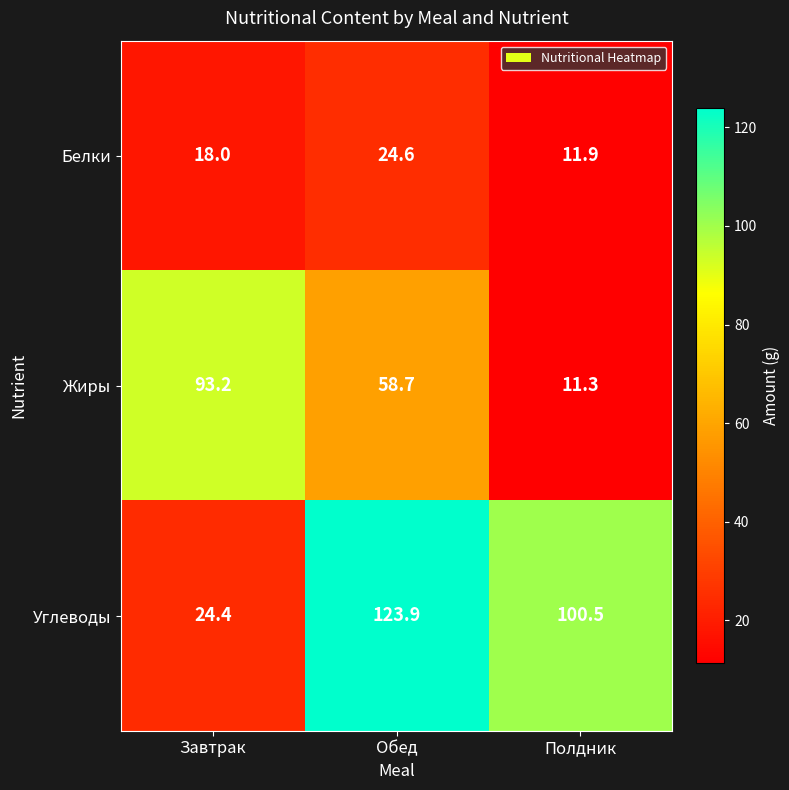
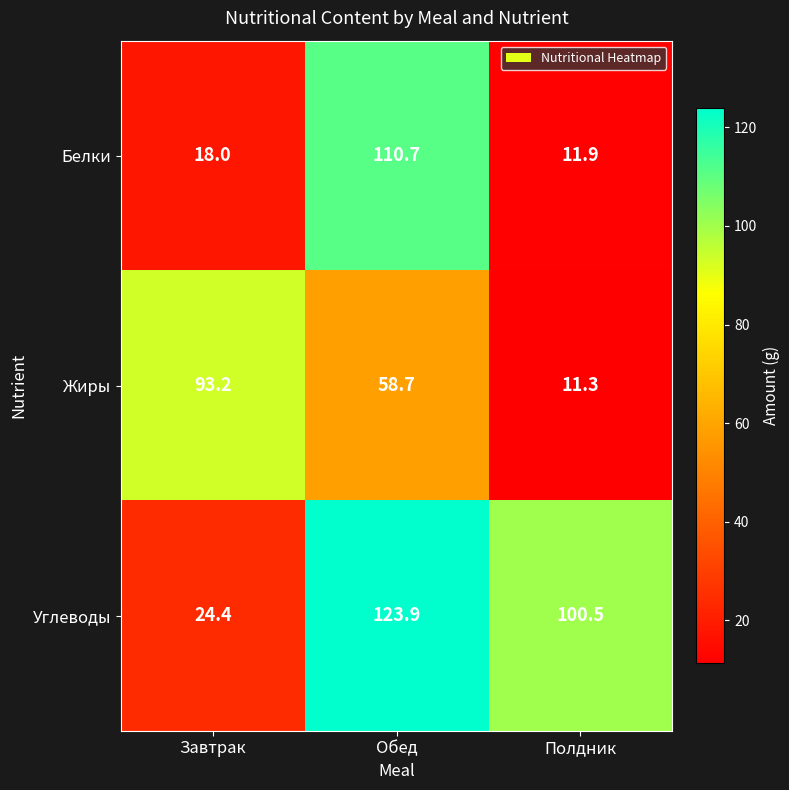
Белки, Обед: 24.6 -> 110.7
